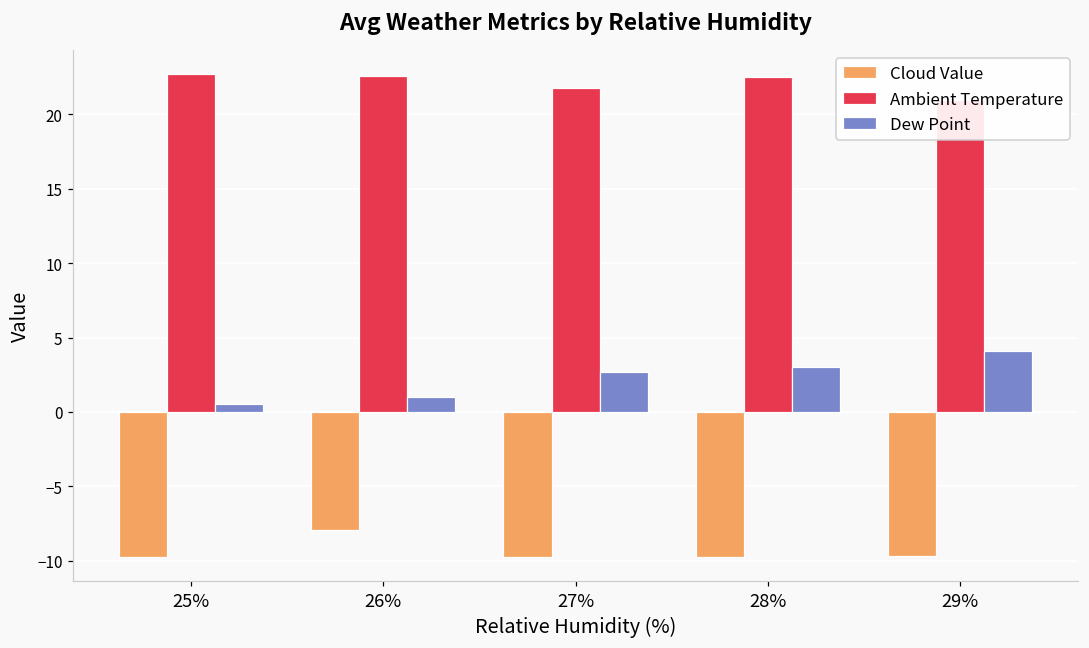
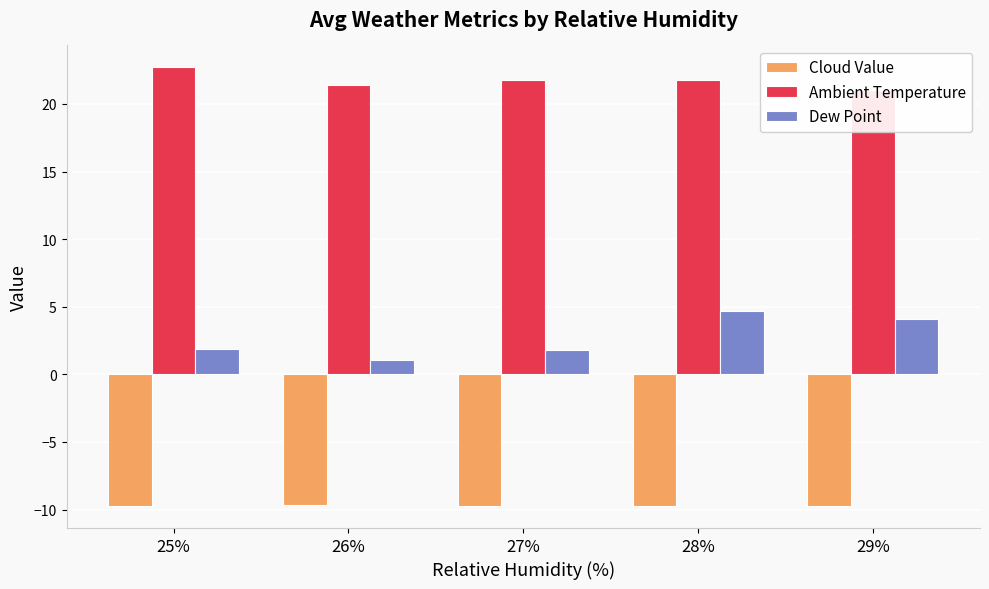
Dew Point, 25%: 0.5 -> 1.9
Cloud Value, 26%: -7.9 -> -9.7
Ambient Temperature, 26%: 22.6 -> 21.4
Dew Point, 27%: 2.7 -> 1.8
Ambient Temperature, 28%: 22.5 -> 21.8
Dew Point, 28%: 3.0 -> 4.7
